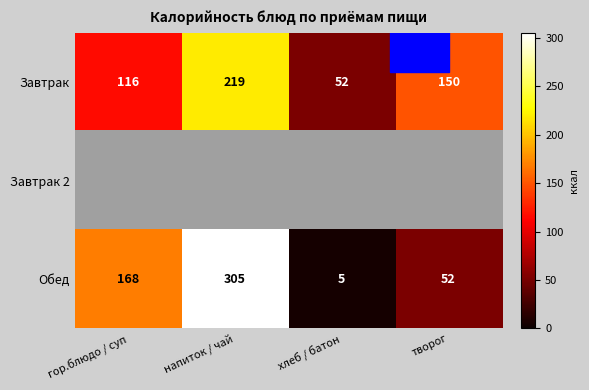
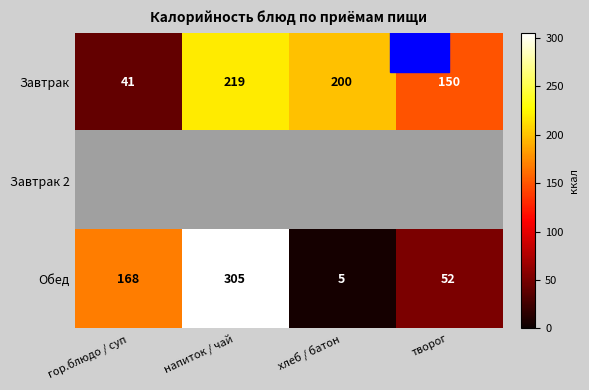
Завтрак, гор.блюдо / суп: 116 -> 41
Завтрак, хлеб / батон: 52 -> 200
